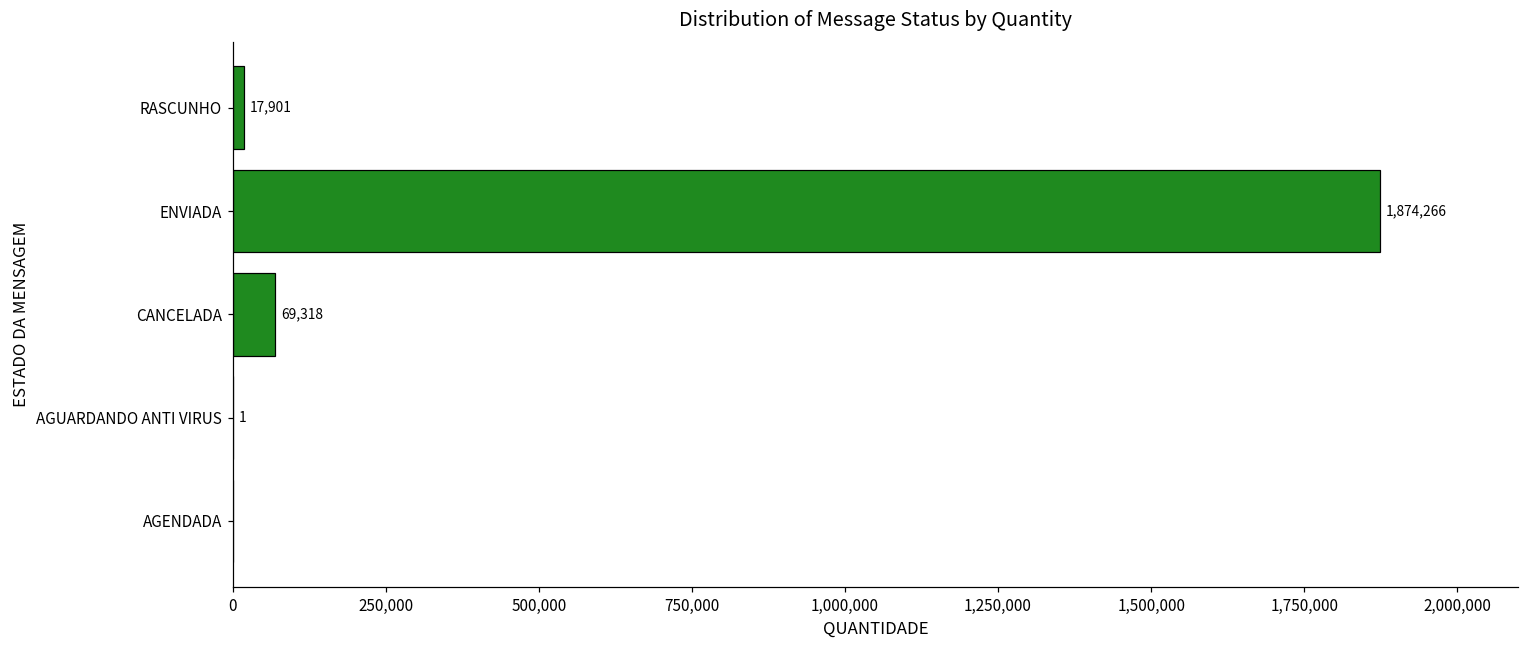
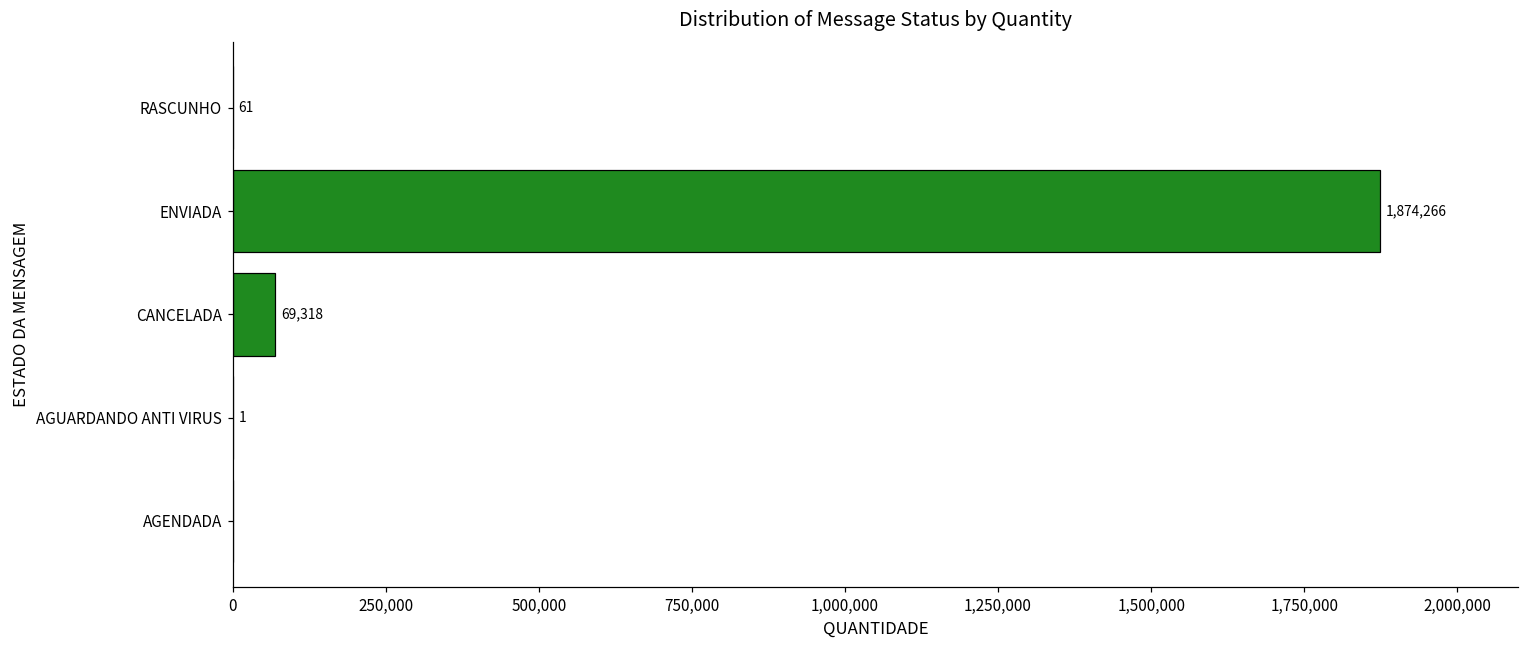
RASCUNHO: 17,901 -> 61
